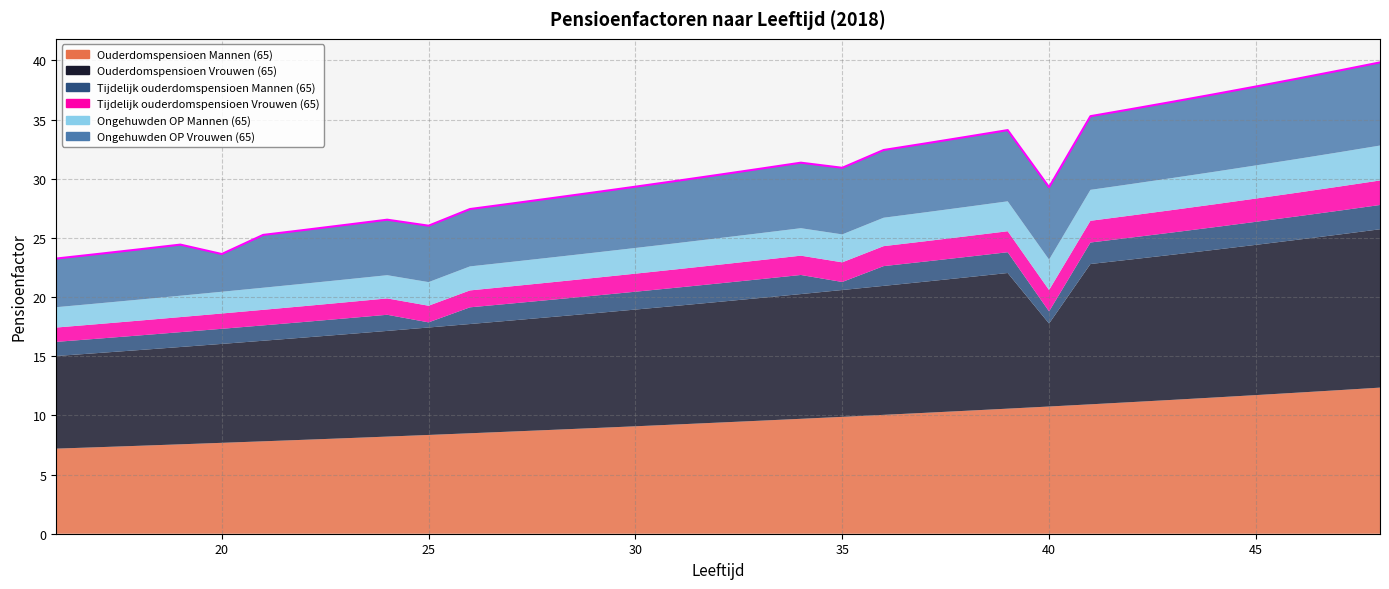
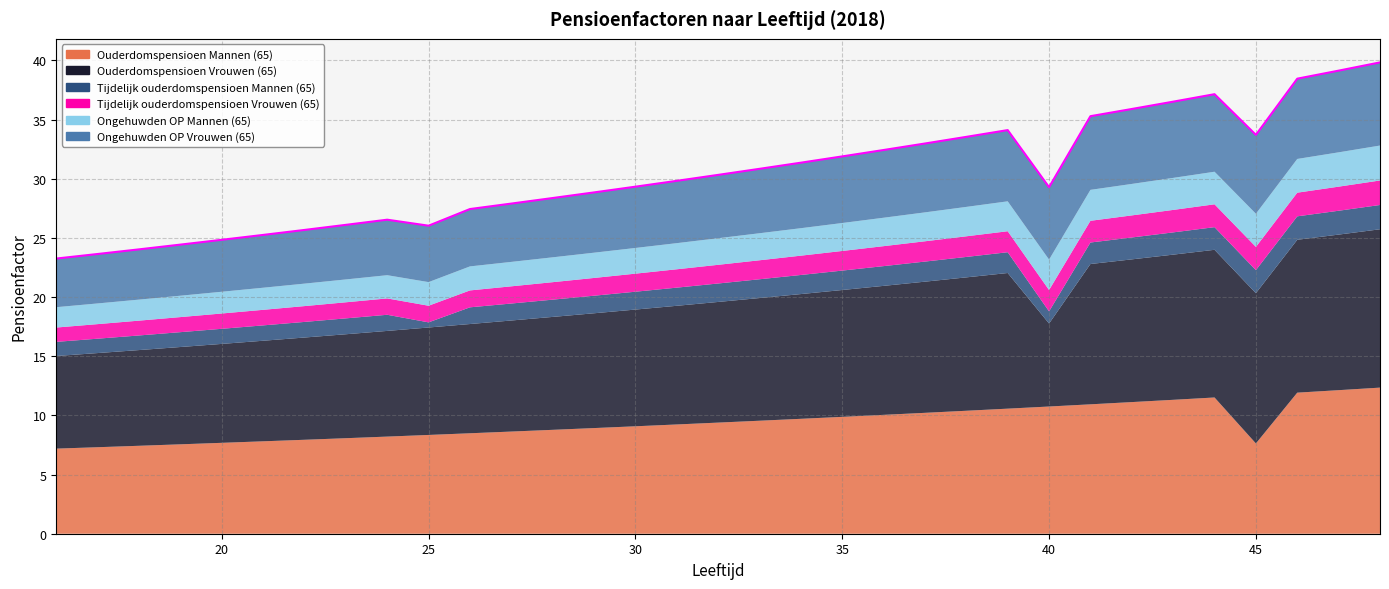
Ongehuwden OP Vrouwen (65), 20: 3.2 -> 4.4
Tijdelijk ouderdomspensioen Mannen (65), 35: 0.7 -> 1.6
Ouderdomspensioen Mannen (65), 45: 11.7 -> 7.6
